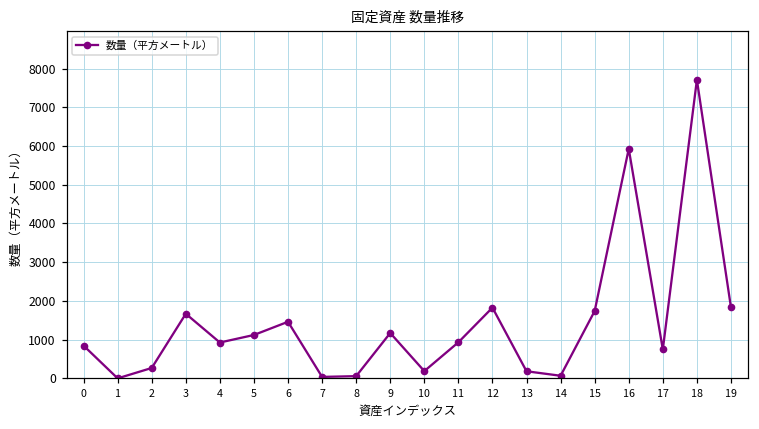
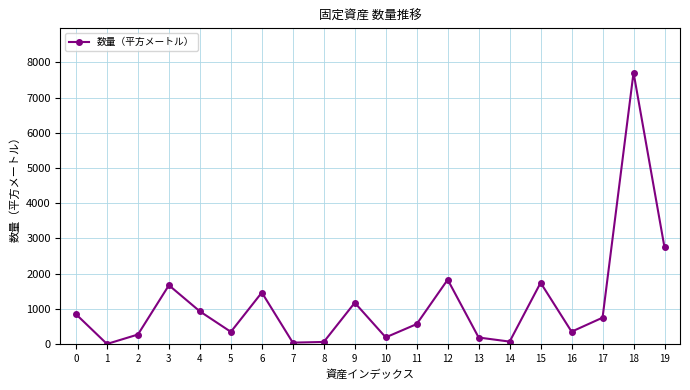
5: 1100 -> 300
11: 900 -> 600
16: 5900 -> 300
19: 1800 -> 2700
